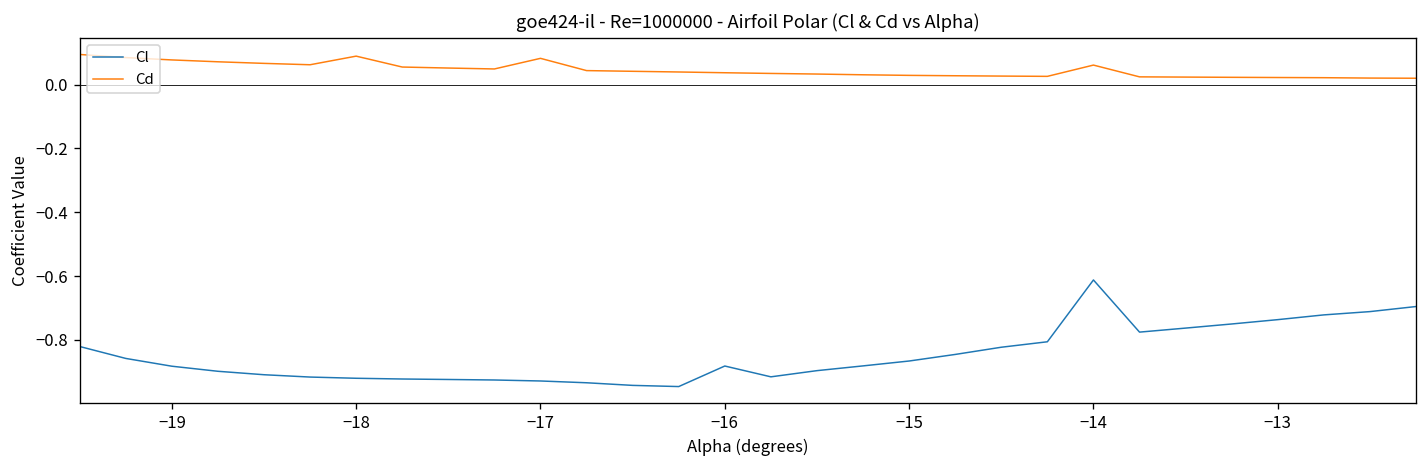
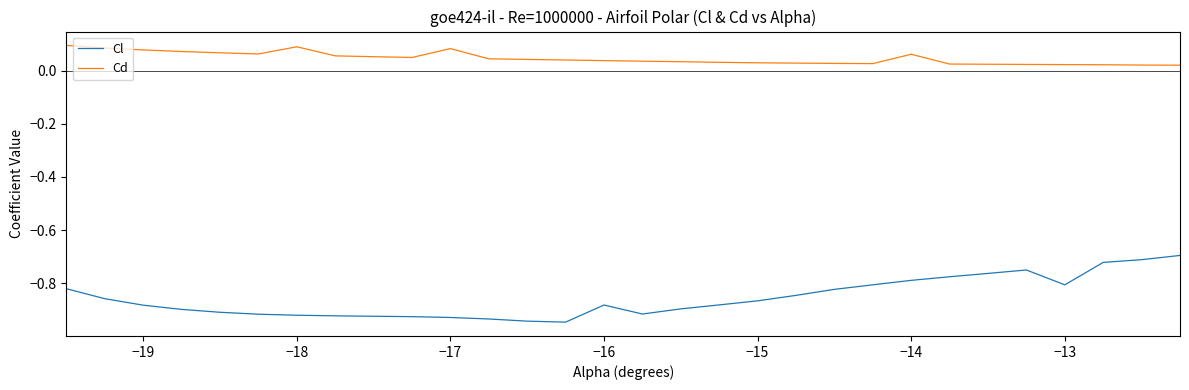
Cl, −14: -0.61 -> -0.79
Cl, −13: -0.74 -> -0.81
